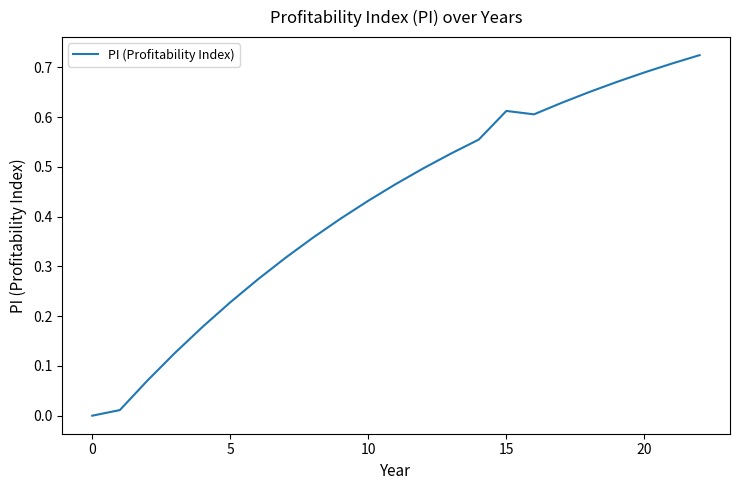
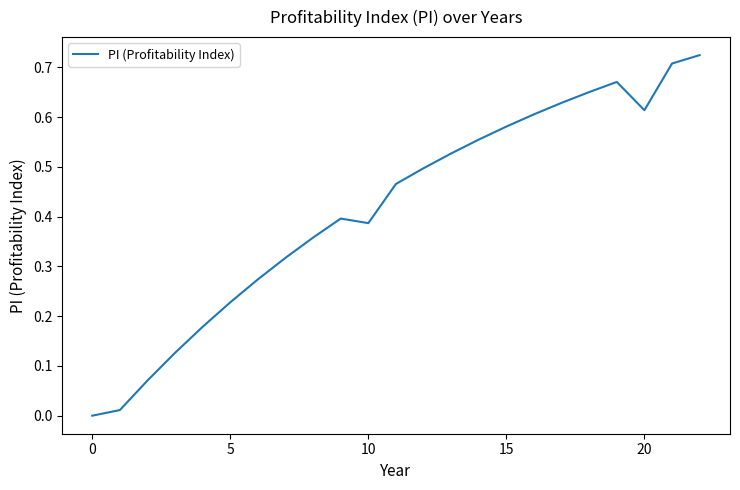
10: 0.43 -> 0.39
15: 0.61 -> 0.58
20: 0.69 -> 0.61
